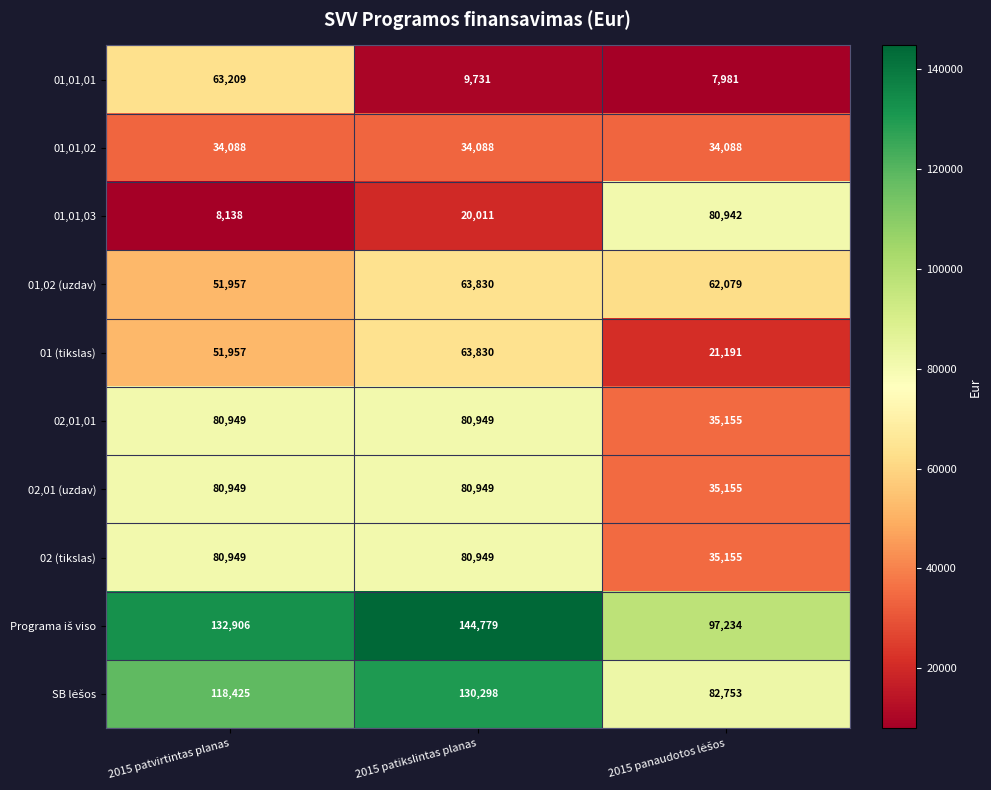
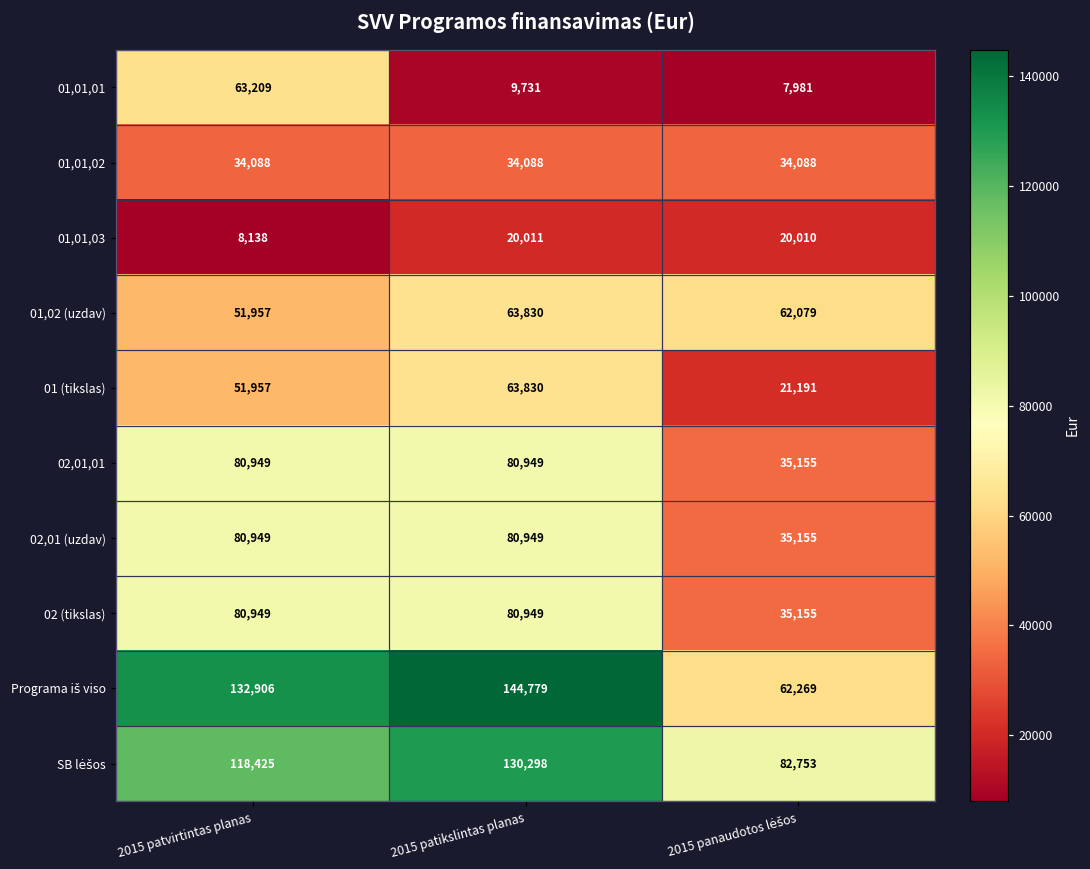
01,01,03, 2015 panaudotos lėšos: 80,942 -> 20,010
Programa iš viso, 2015 panaudotos lėšos: 97,234 -> 62,269
